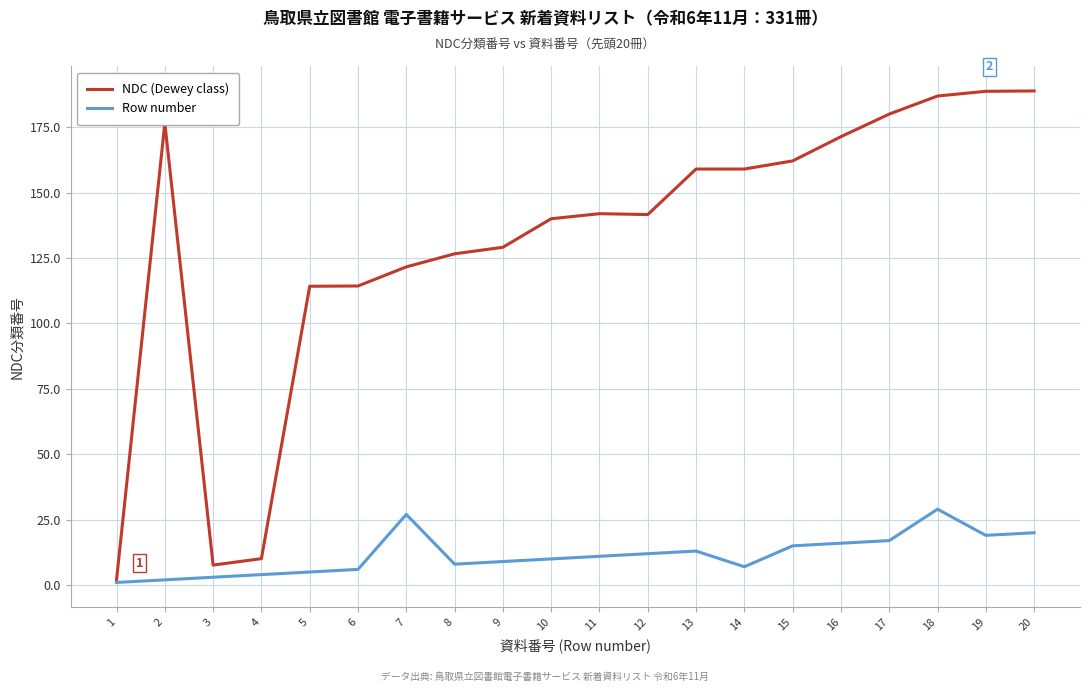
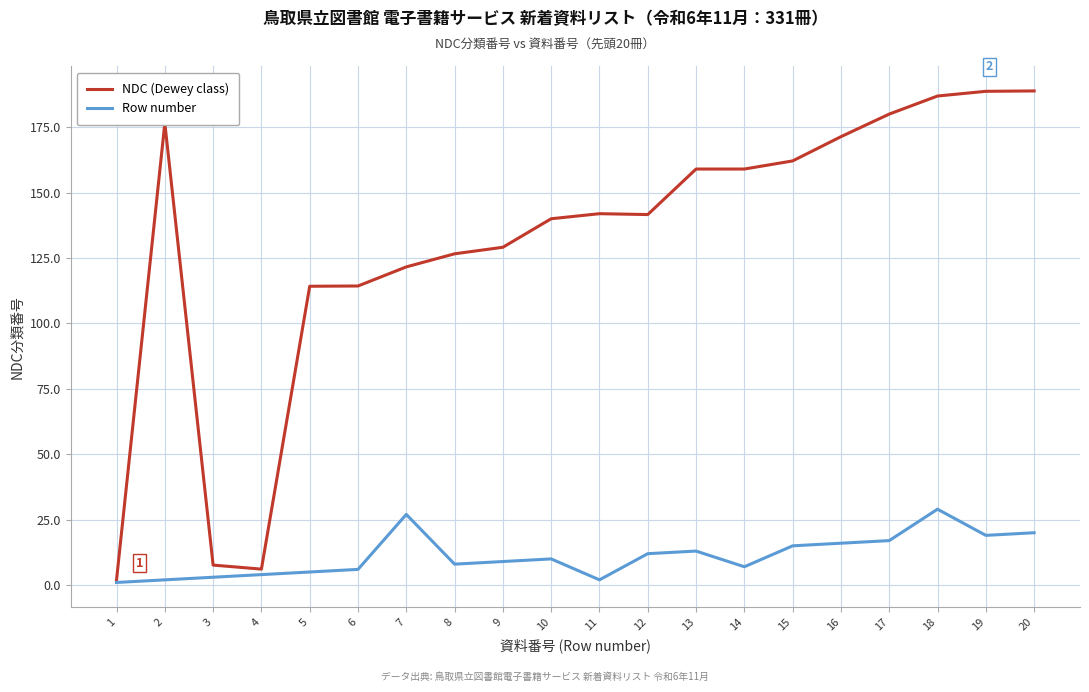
NDC (Dewey class), 4: 10 -> 6
Row number, 11: 11 -> 2
